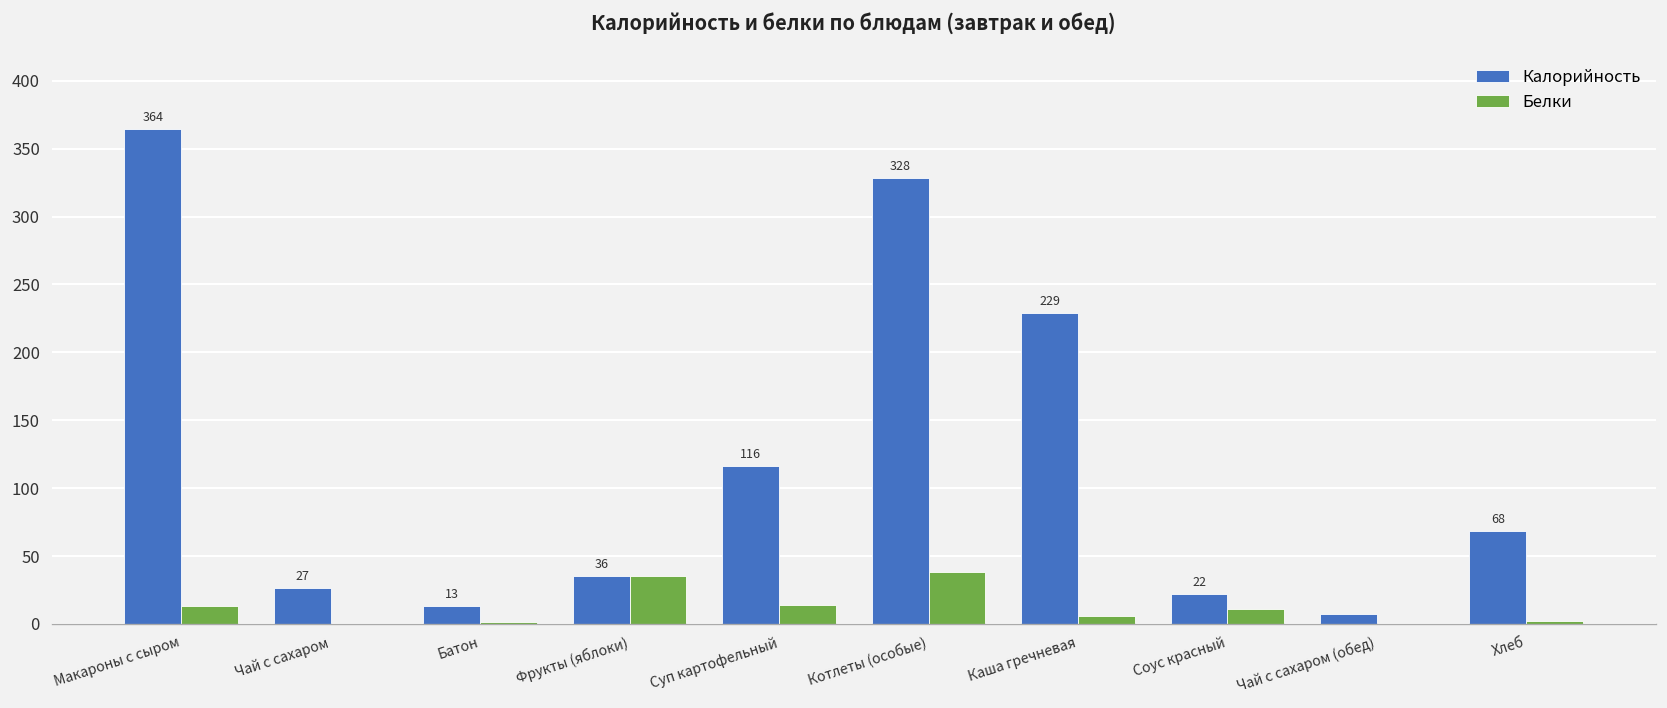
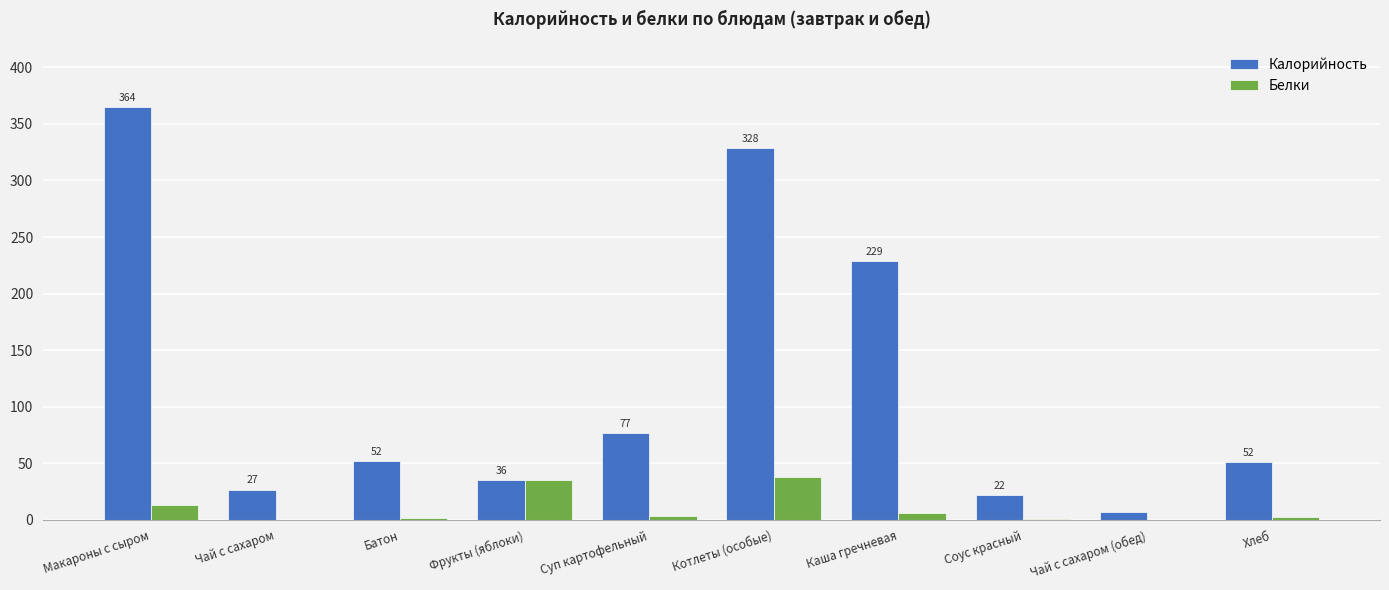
Калорийность, Батон: 13 -> 52
Калорийность, Суп картофельный: 116 -> 77
Белки, Суп картофельный: 14 -> 4
Белки, Соус красный: 11 -> 1
Калорийность, Хлеб: 68 -> 52
